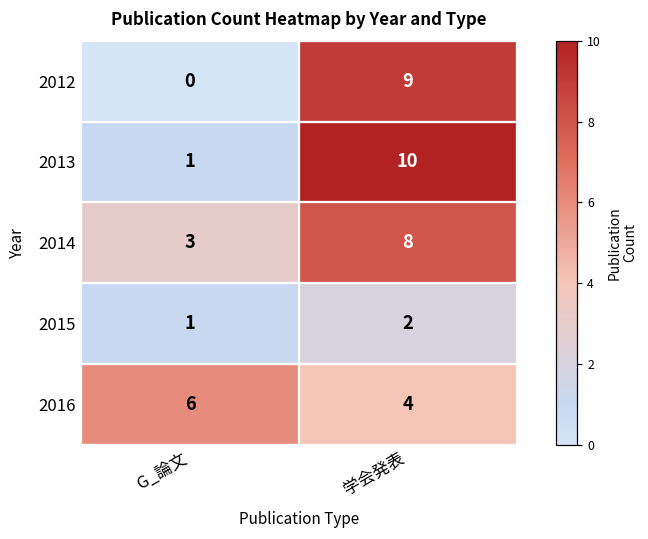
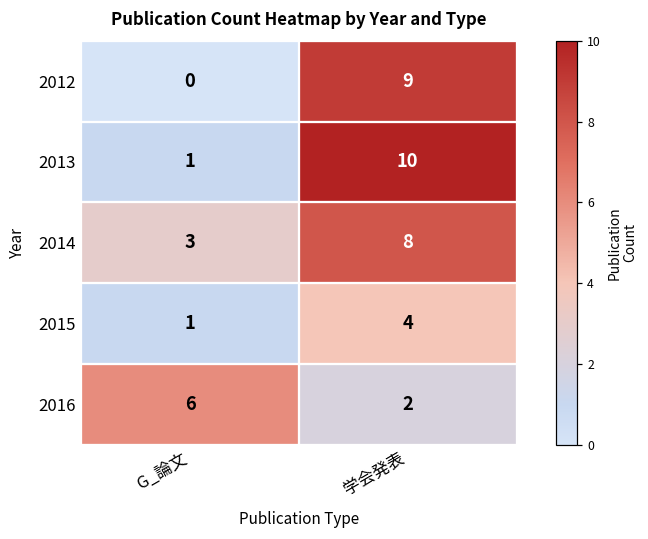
2015, 学会発表: 2 -> 4
2016, 学会発表: 4 -> 2
